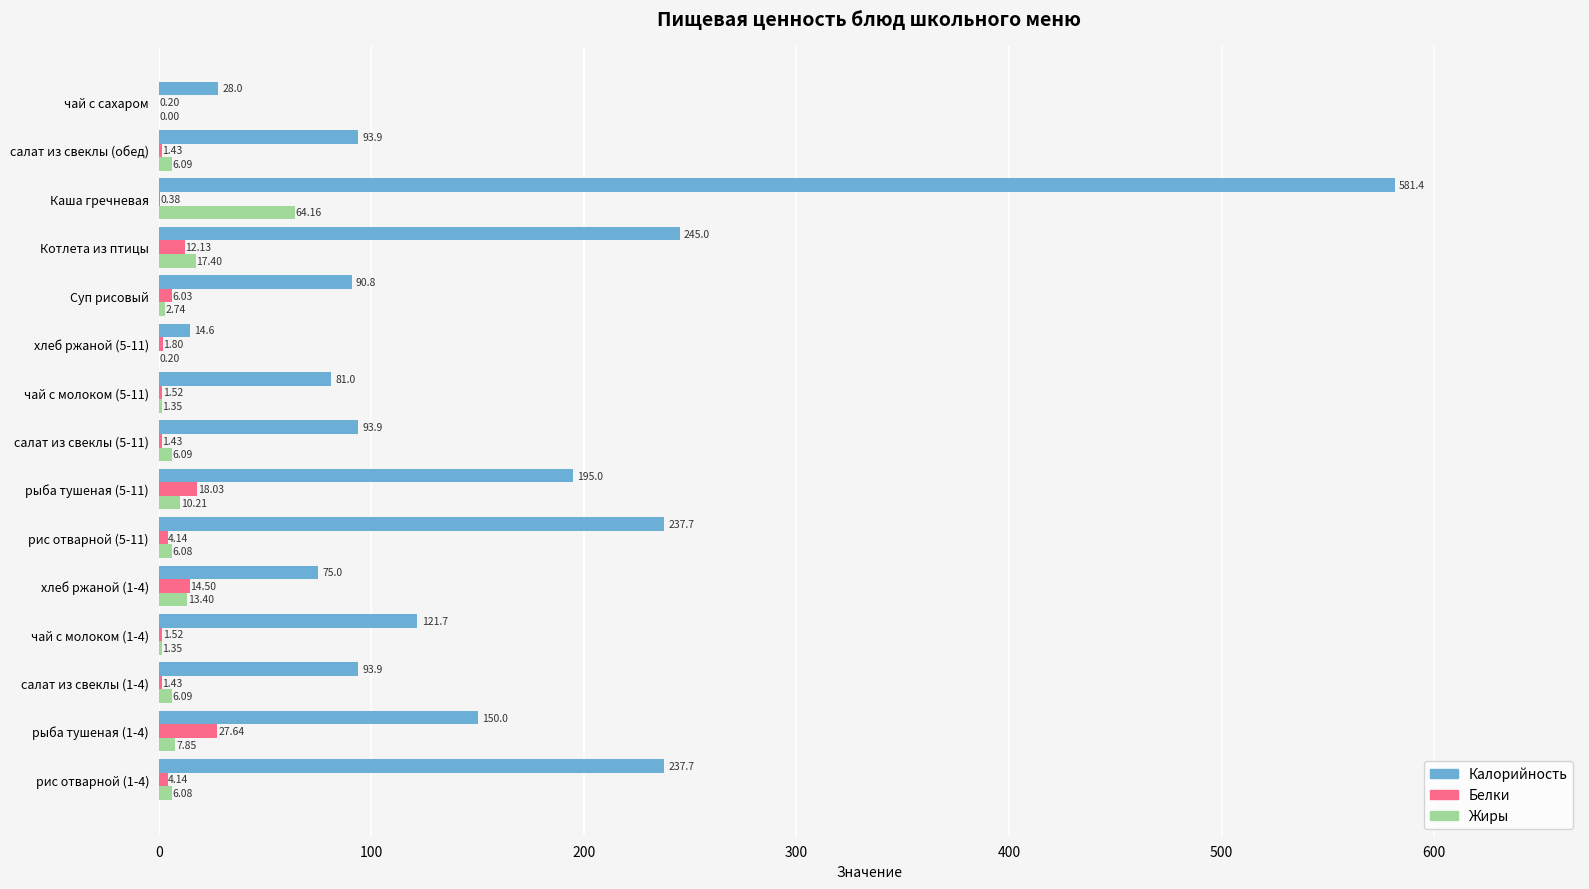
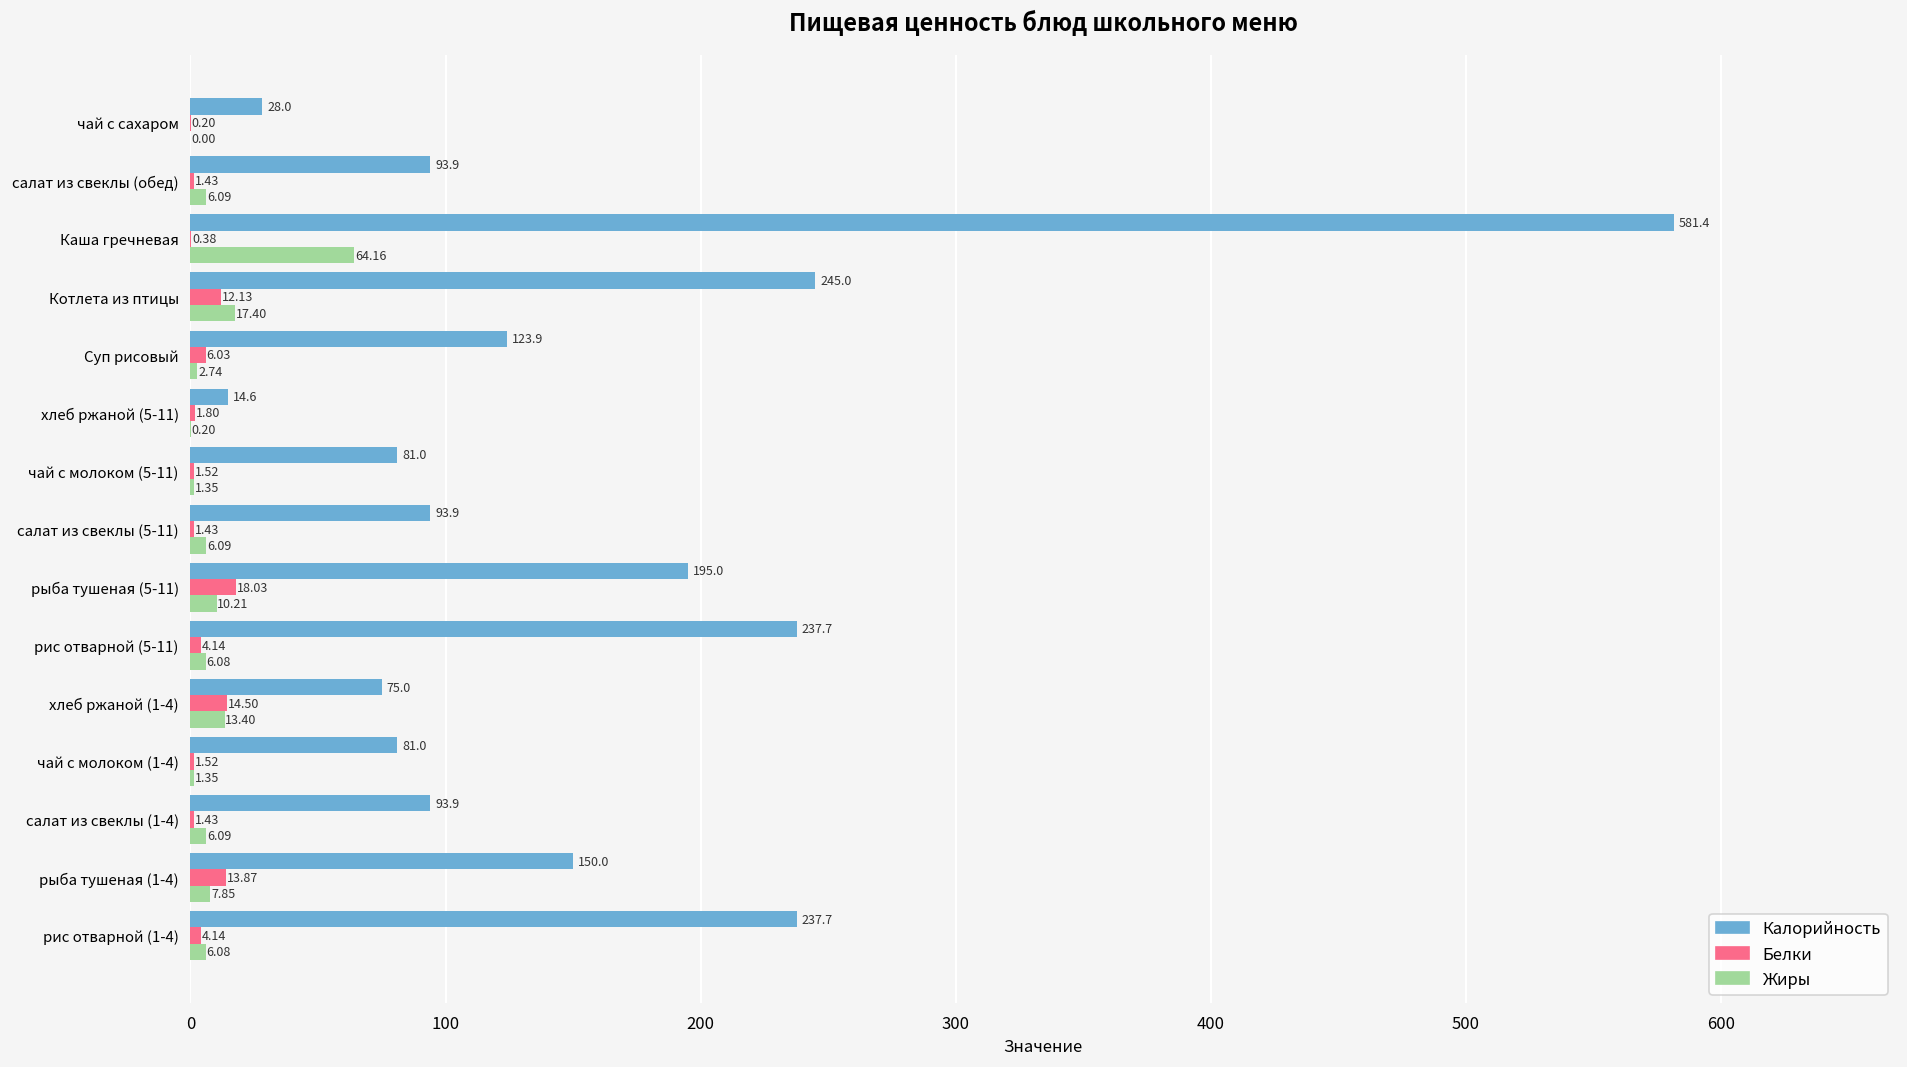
Калорийность, Суп рисовый: 90.8 -> 123.9
Калорийность, чай с молоком (1-4): 121.7 -> 81.0
Белки, рыба тушеная (1-4): 27.64 -> 13.87
